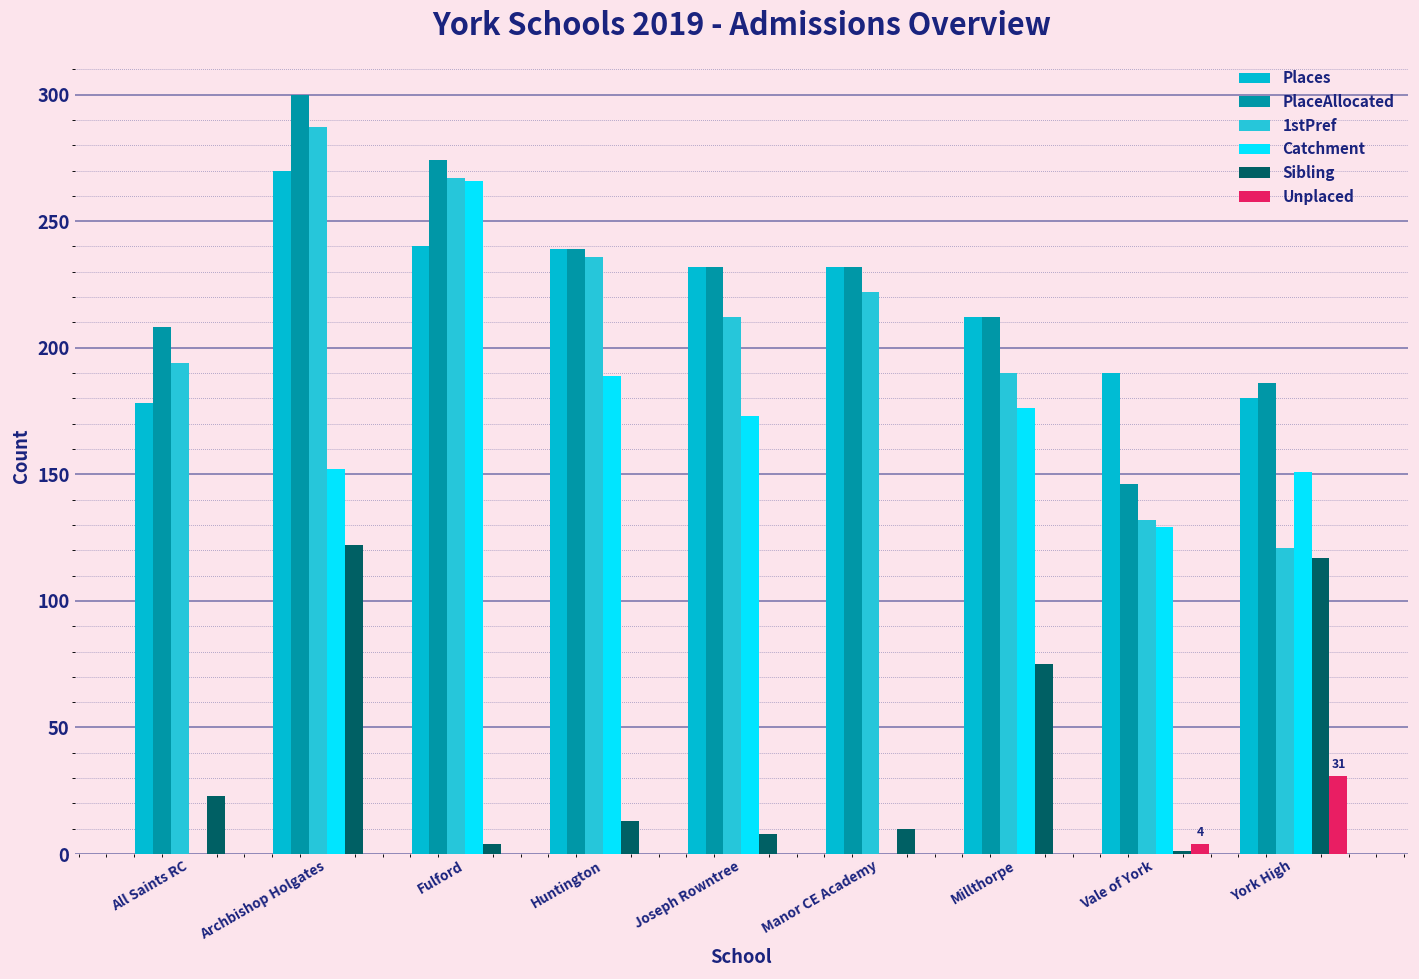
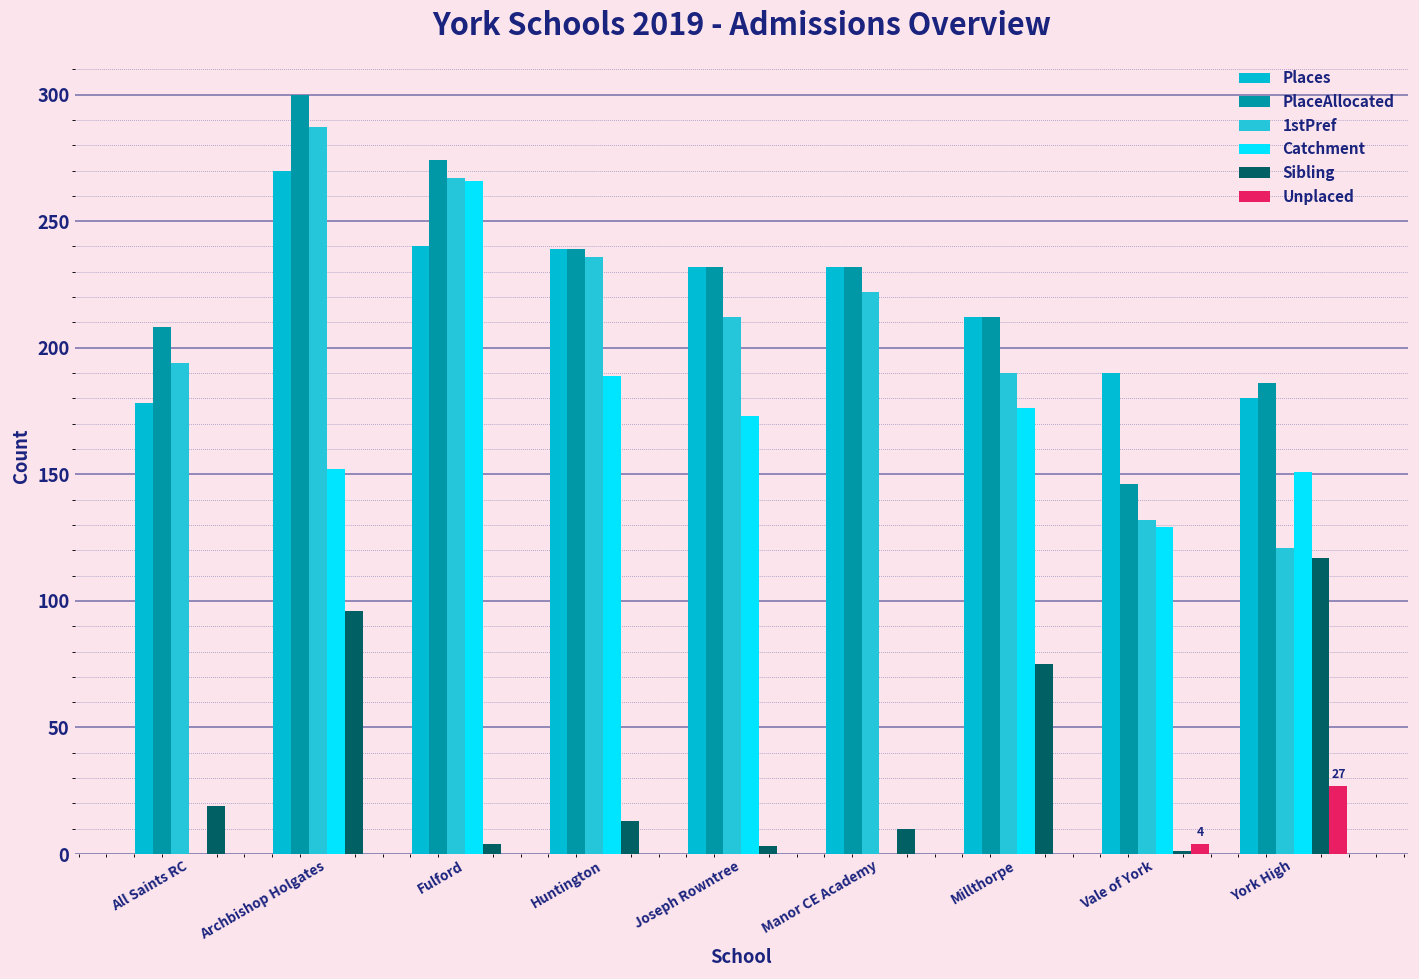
Sibling, All Saints RC: 23 -> 19
Sibling, Archbishop Holgates: 122 -> 96
Sibling, Joseph Rowntree: 8 -> 3
Unplaced, York High: 31 -> 27
